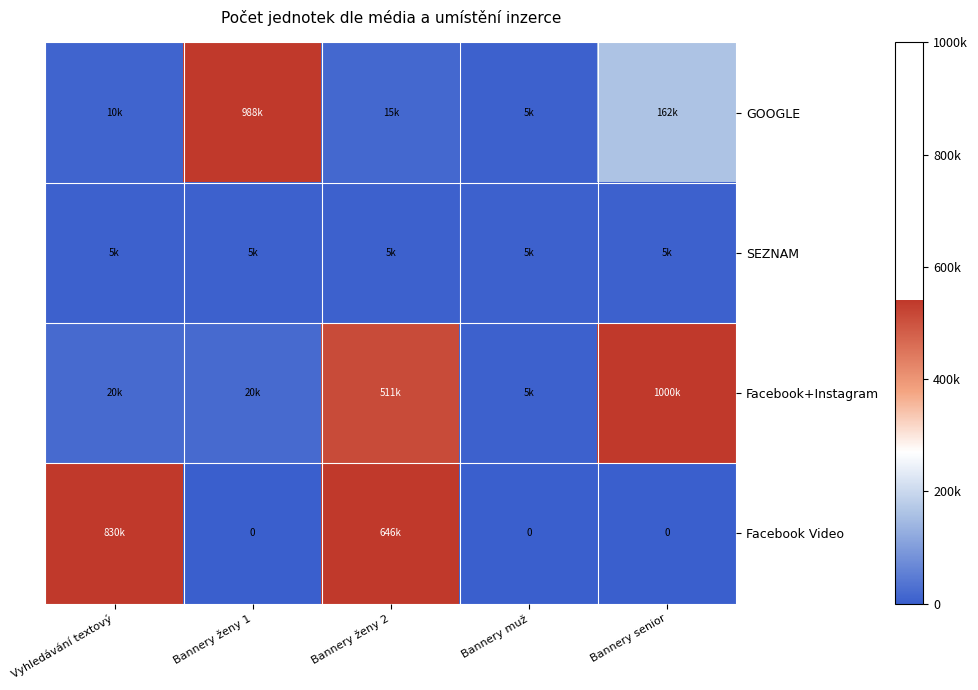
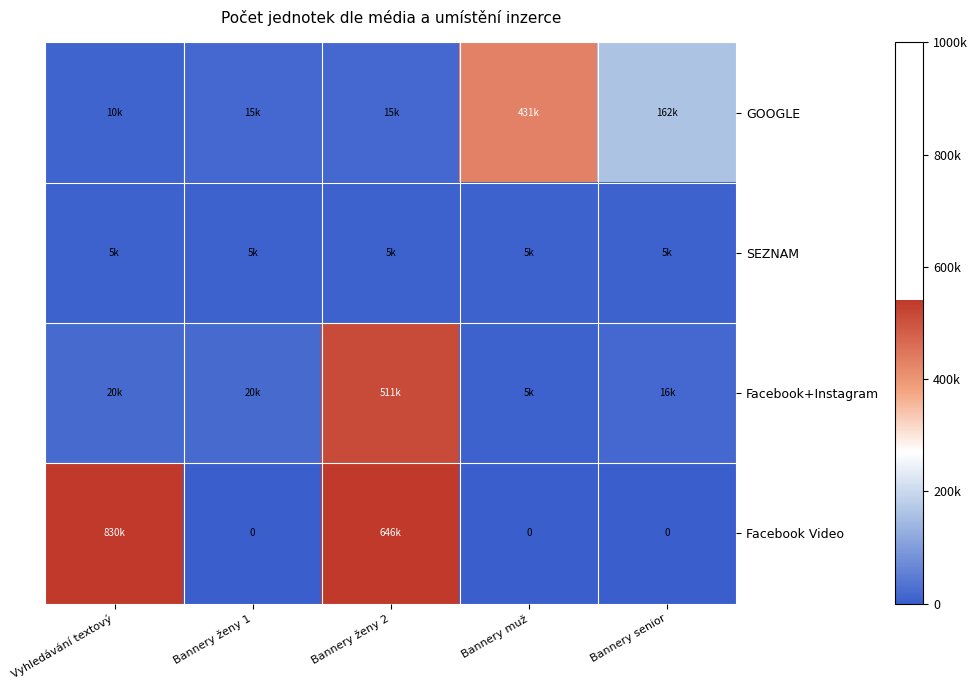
GOOGLE, Bannery ženy 1: 988k -> 15k
GOOGLE, Bannery muž: 5k -> 431k
Facebook+Instagram, Bannery senior: 1000k -> 16k
